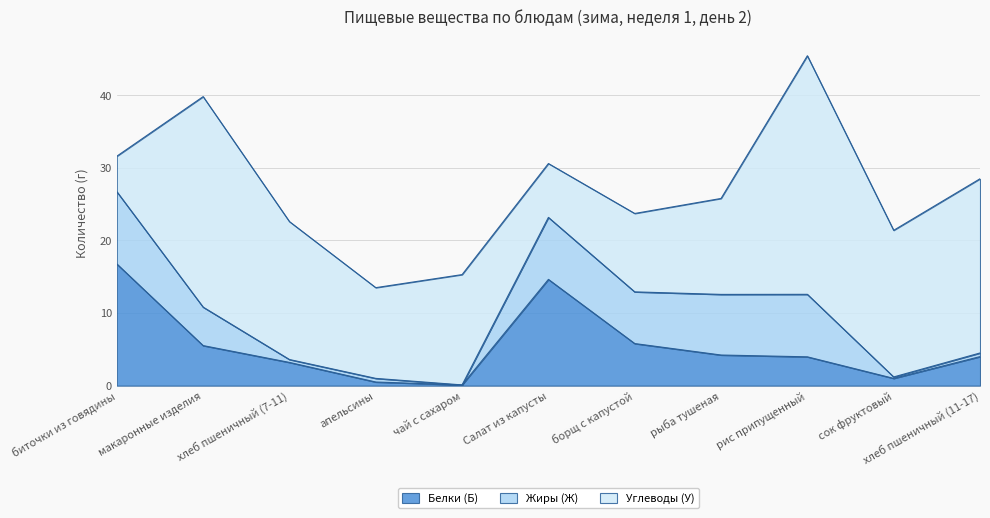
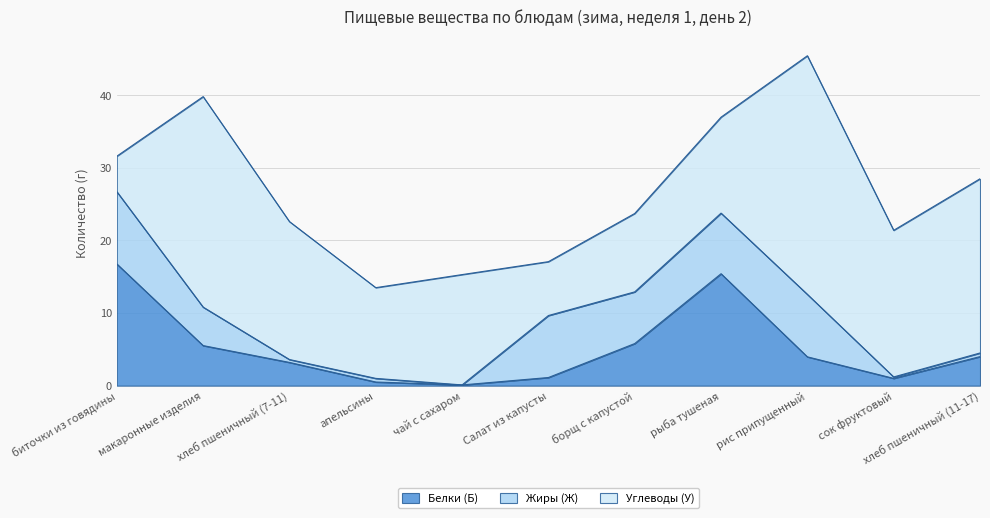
Белки (Б), Салат из капусты: 15 -> 1
Белки (Б), рыба тушеная: 4 -> 15
